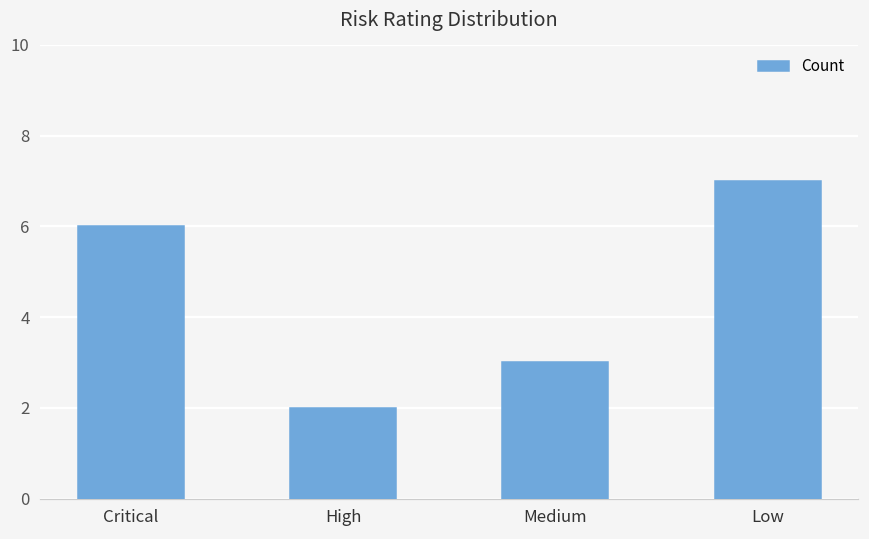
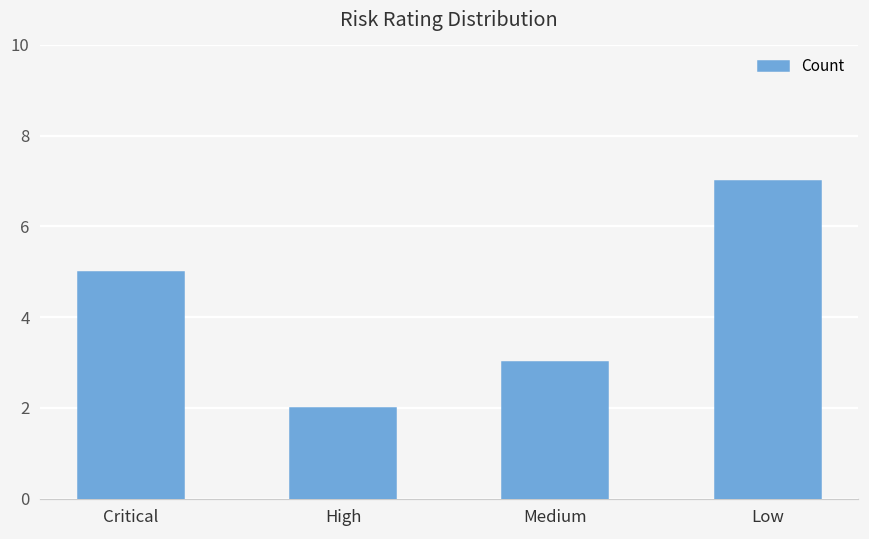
Critical: 6 -> 5
